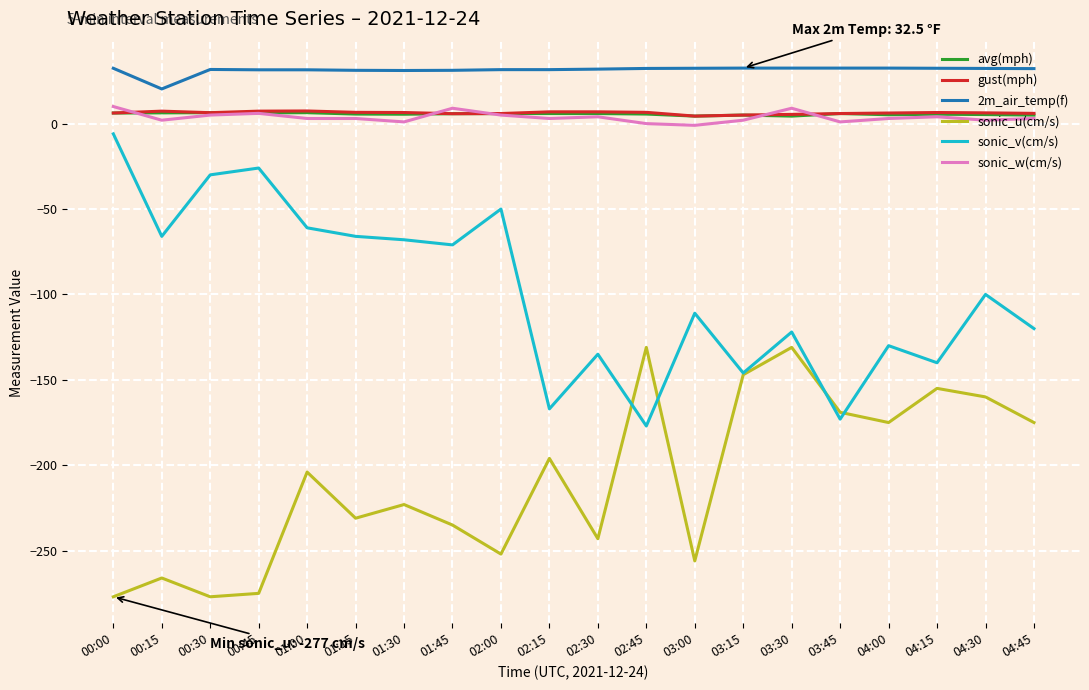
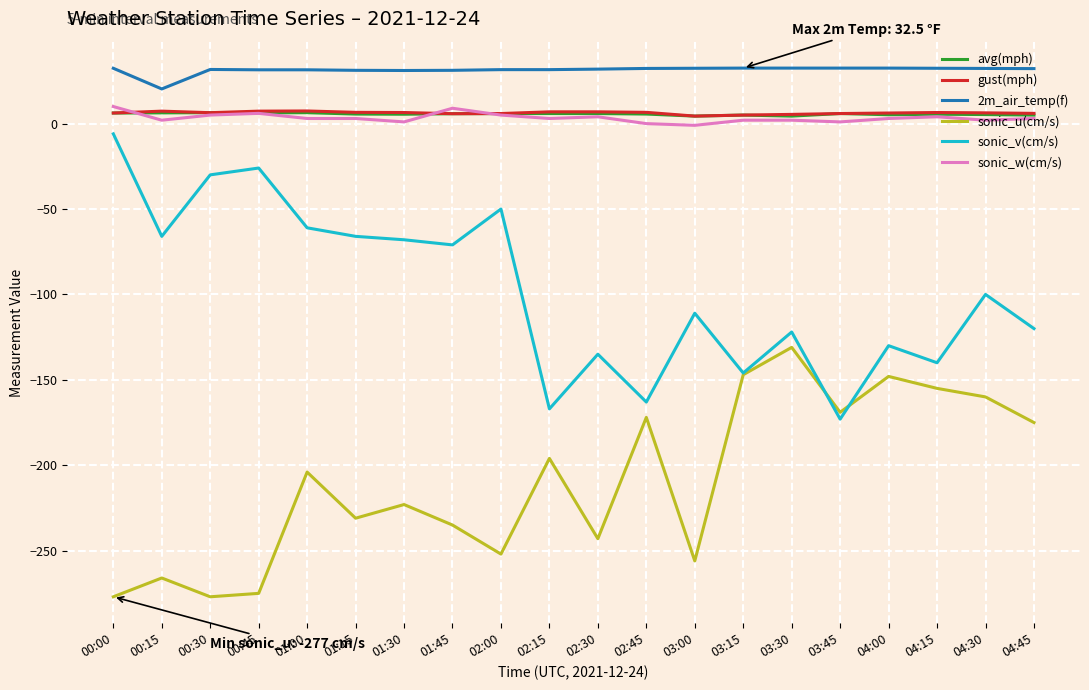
sonic_u(cm/s), 02:45: -131 -> -172
sonic_v(cm/s), 02:45: -177 -> -163
sonic_w(cm/s), 03:30: 9 -> 2
sonic_u(cm/s), 04:00: -175 -> -148
